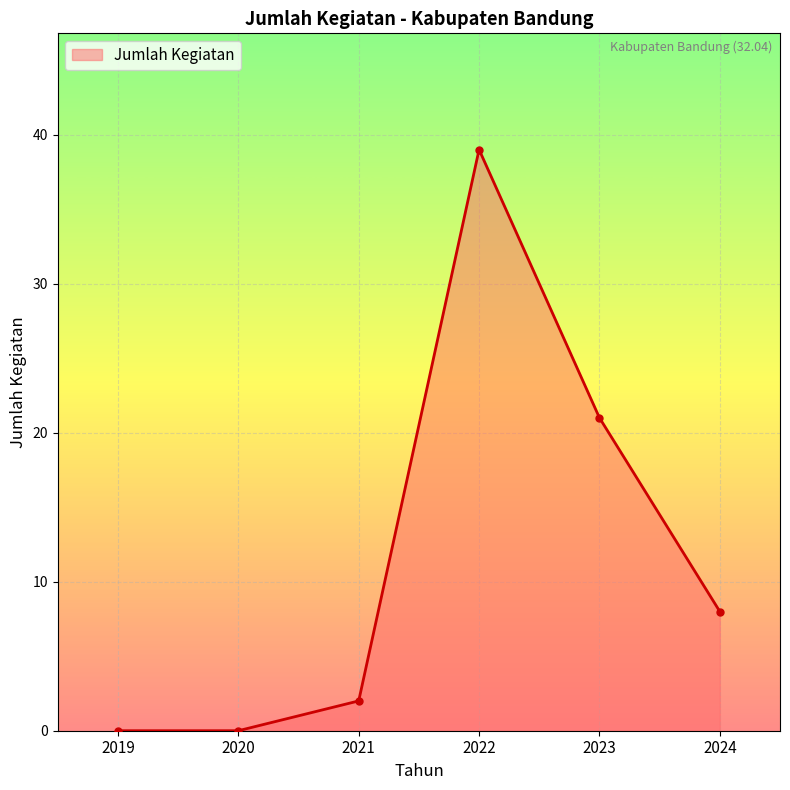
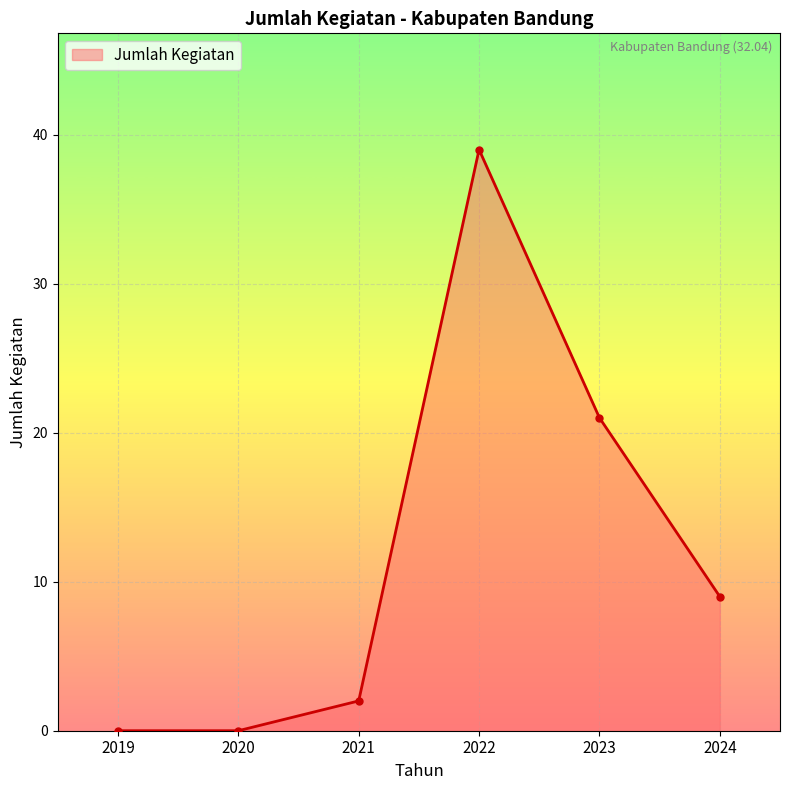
2024: 8 -> 9
